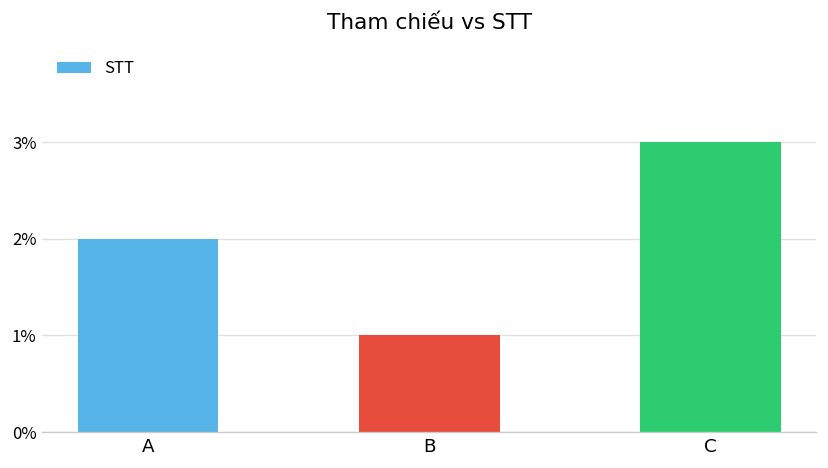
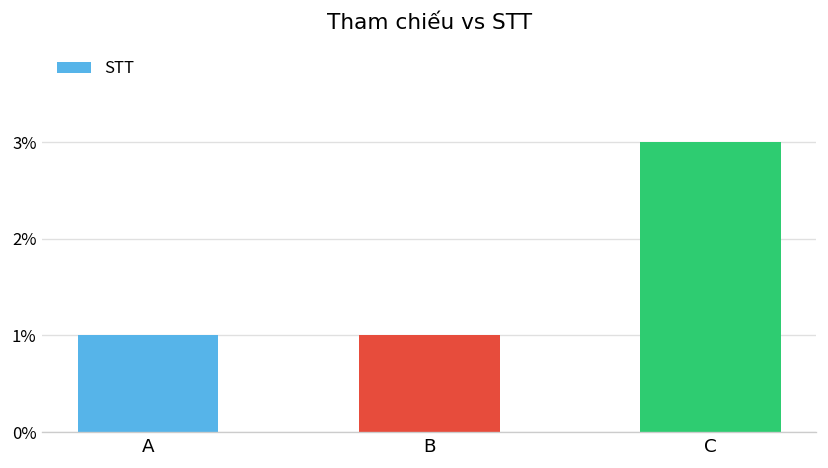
A: 2% -> 1%
